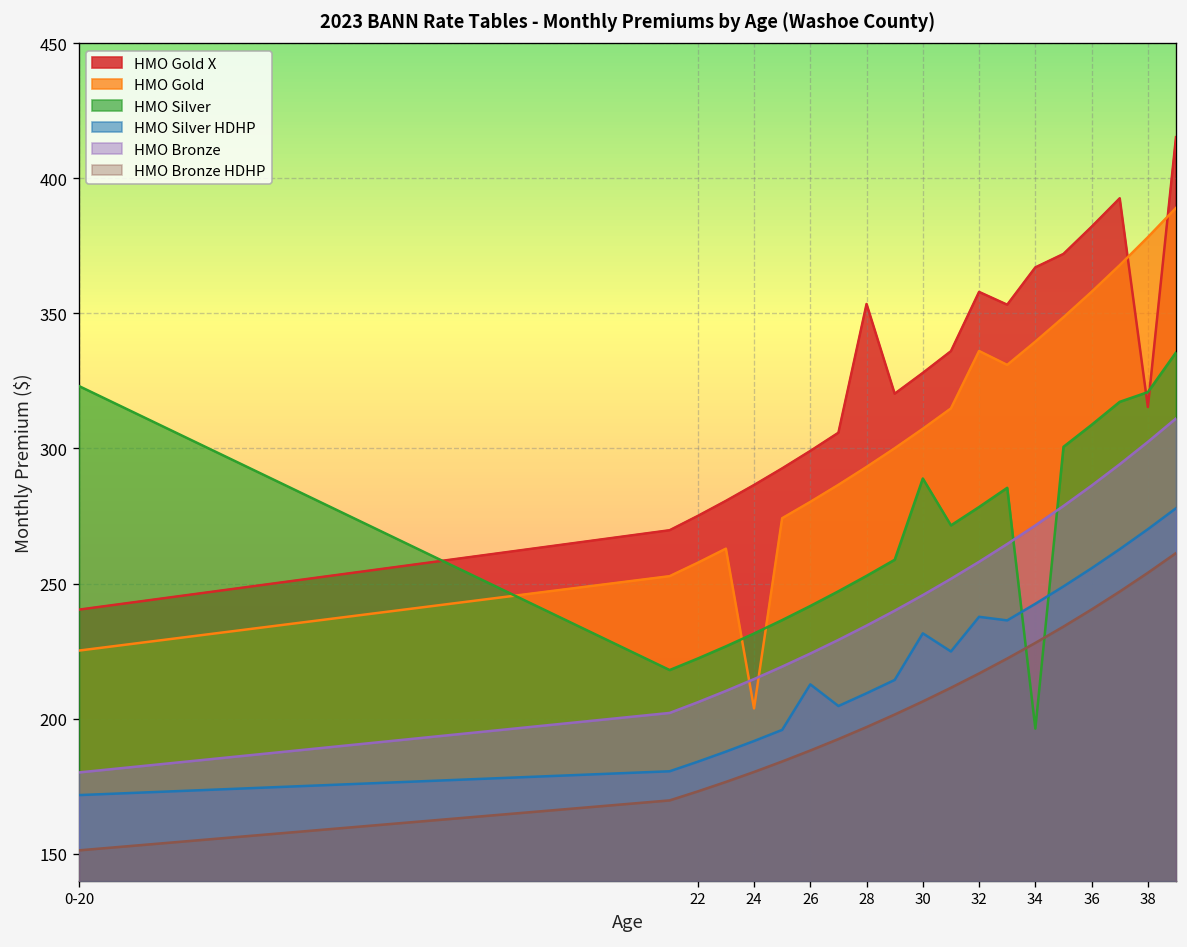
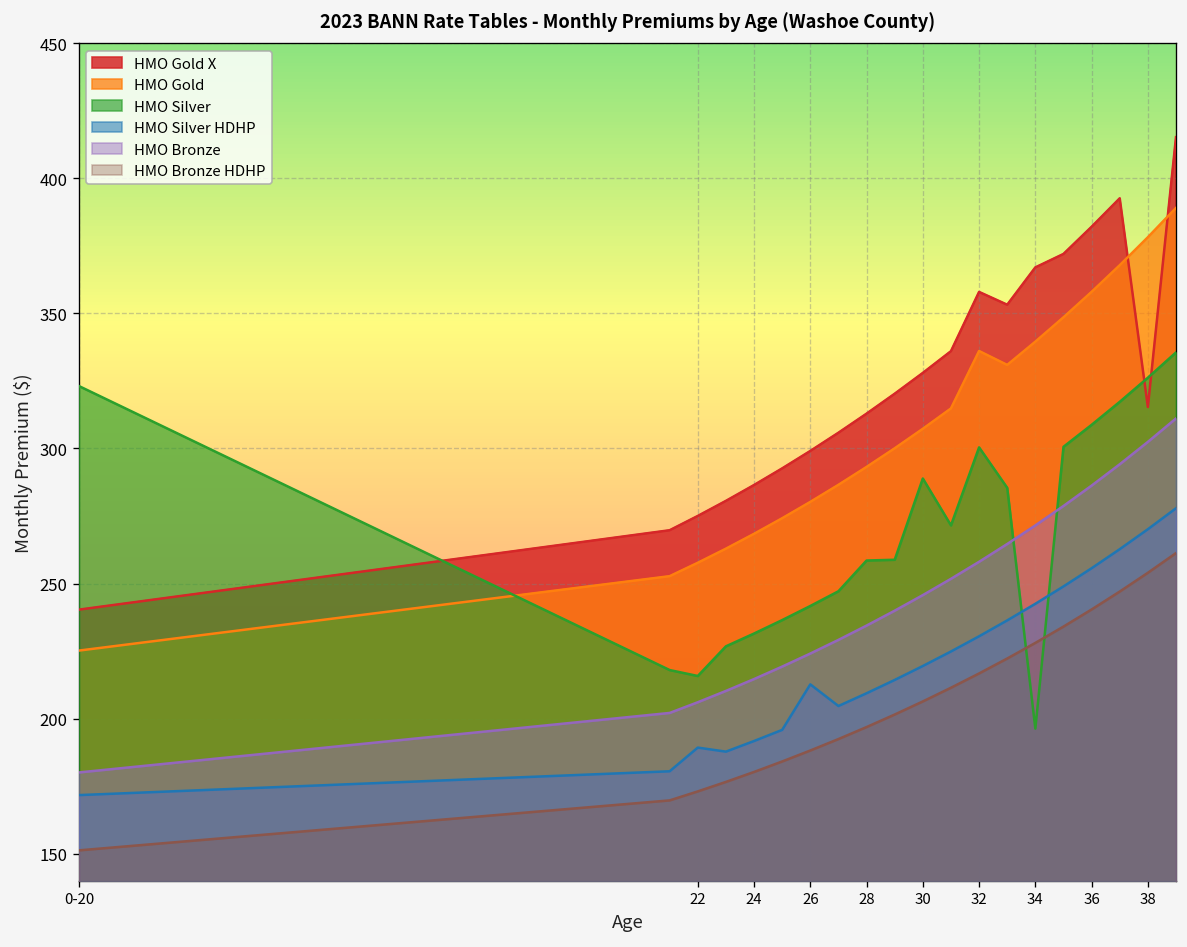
HMO Silver, 22: 222 -> 216
HMO Silver HDHP, 22: 184 -> 189
HMO Gold, 24: 204 -> 268
HMO Gold X, 28: 354 -> 313
HMO Silver, 28: 253 -> 259
HMO Silver HDHP, 30: 232 -> 219
HMO Silver, 32: 278 -> 300
HMO Silver HDHP, 32: 238 -> 230
HMO Silver, 38: 321 -> 326
